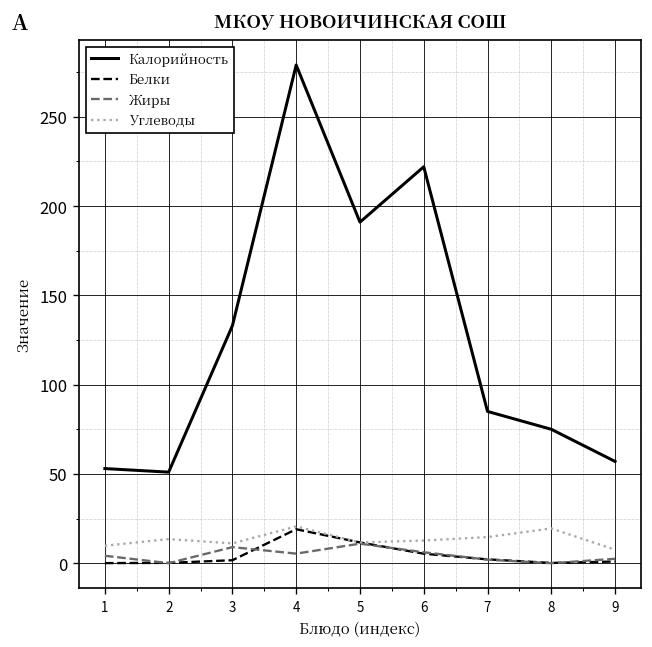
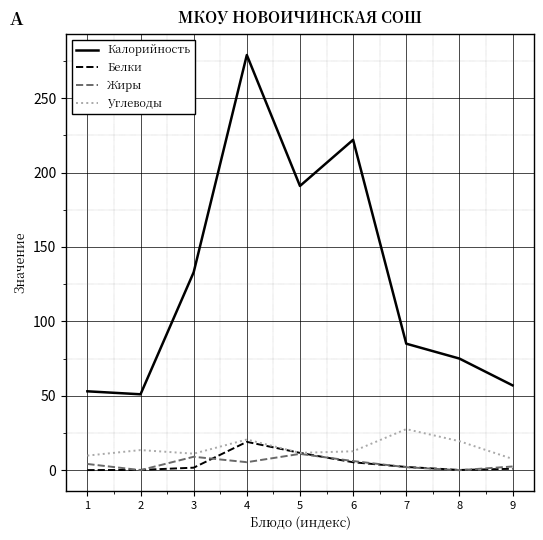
Углеводы, 7: 15 -> 28
